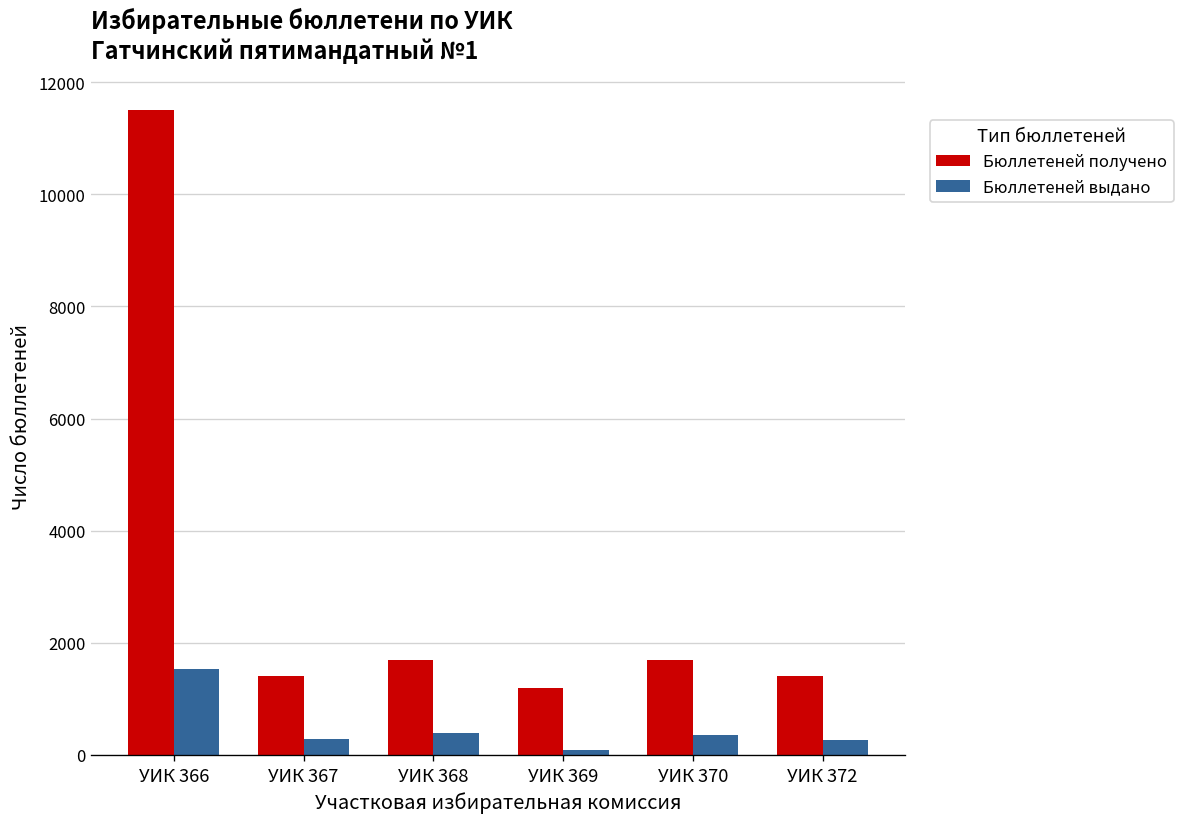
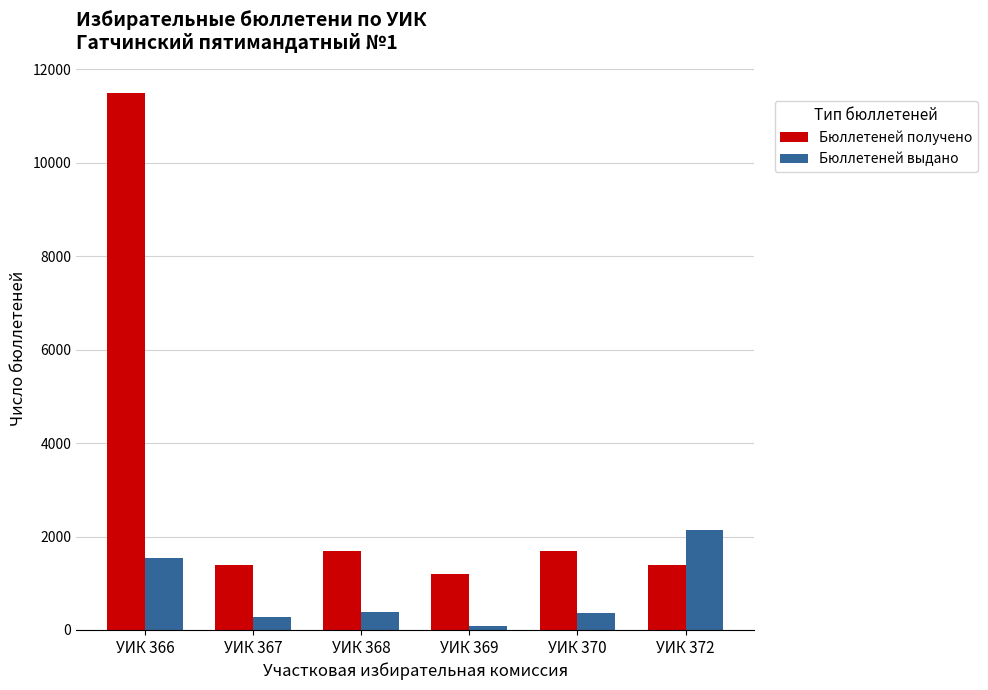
Бюллетеней выдано, УИК 372: 300 -> 2100
